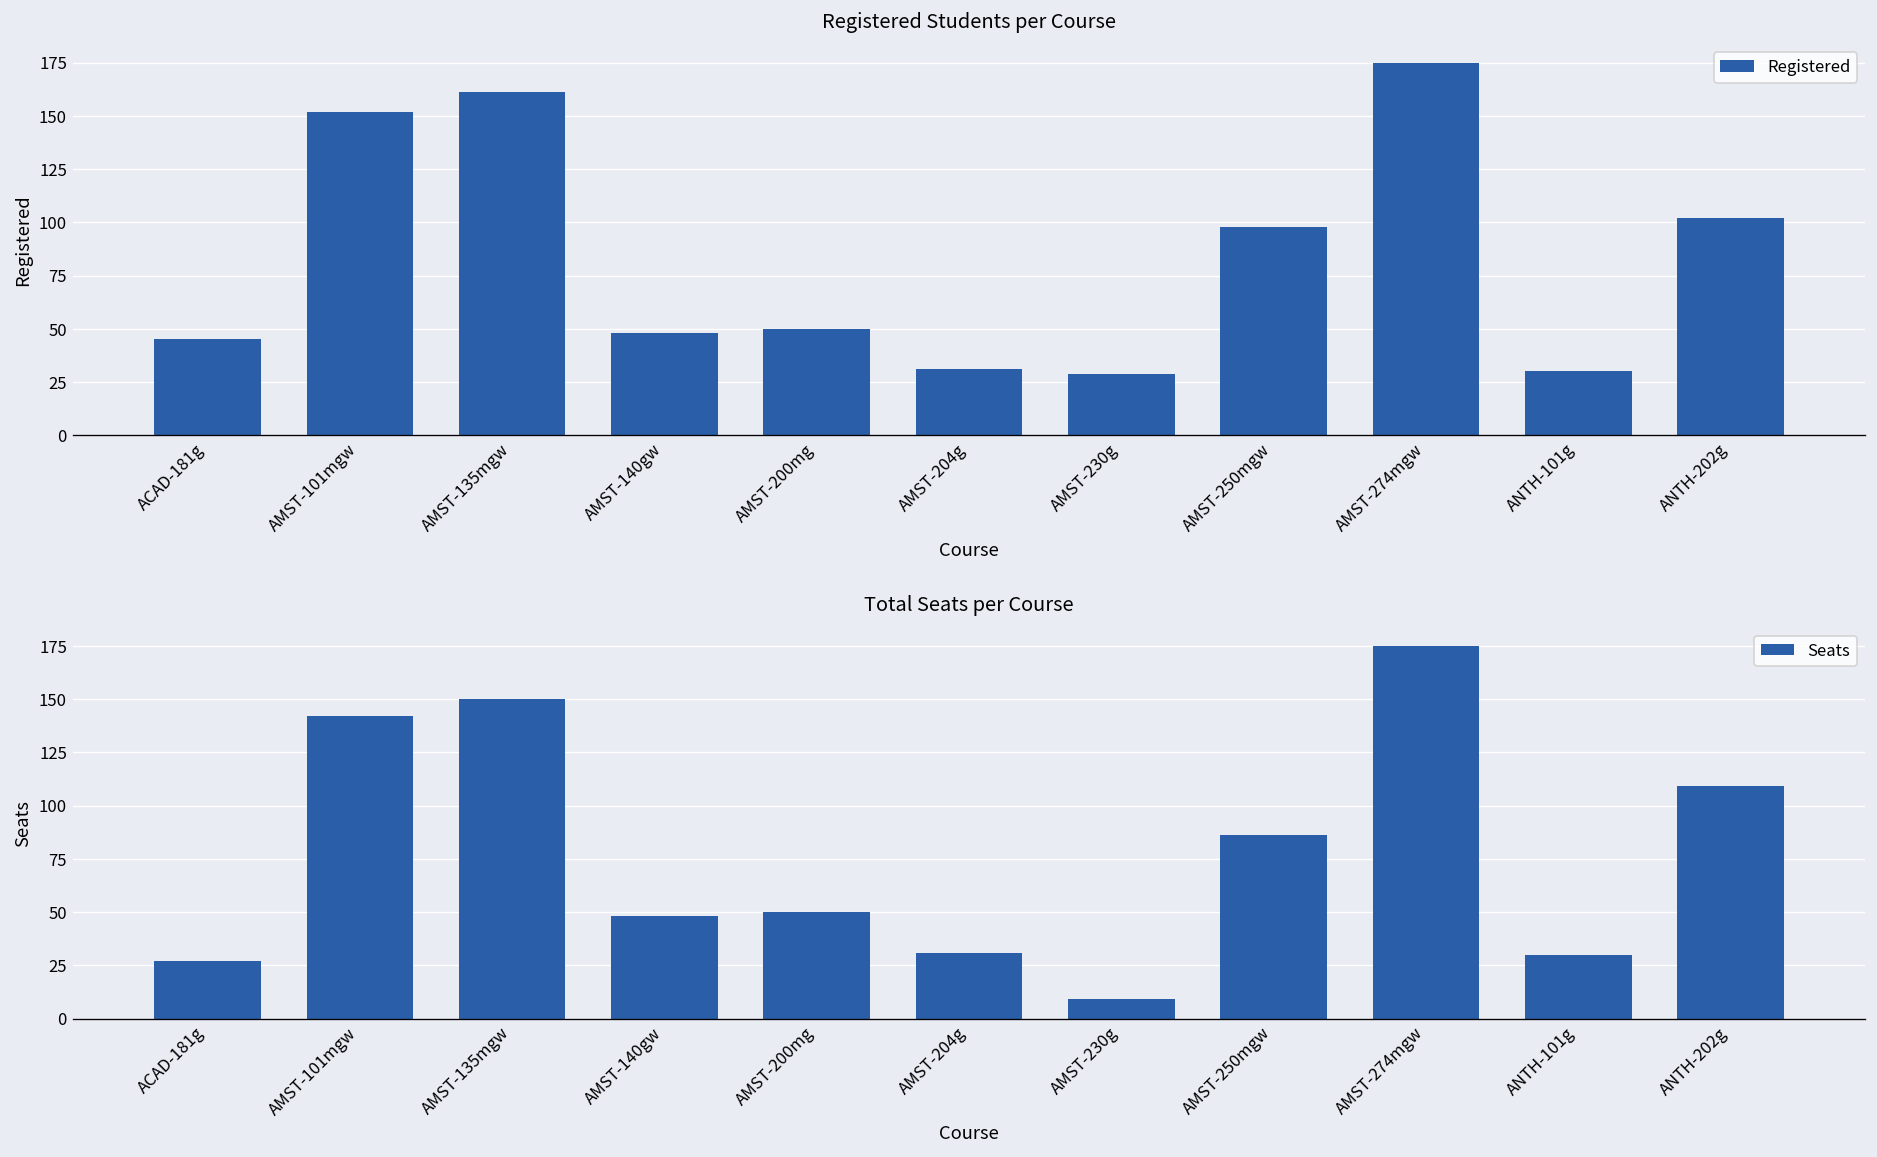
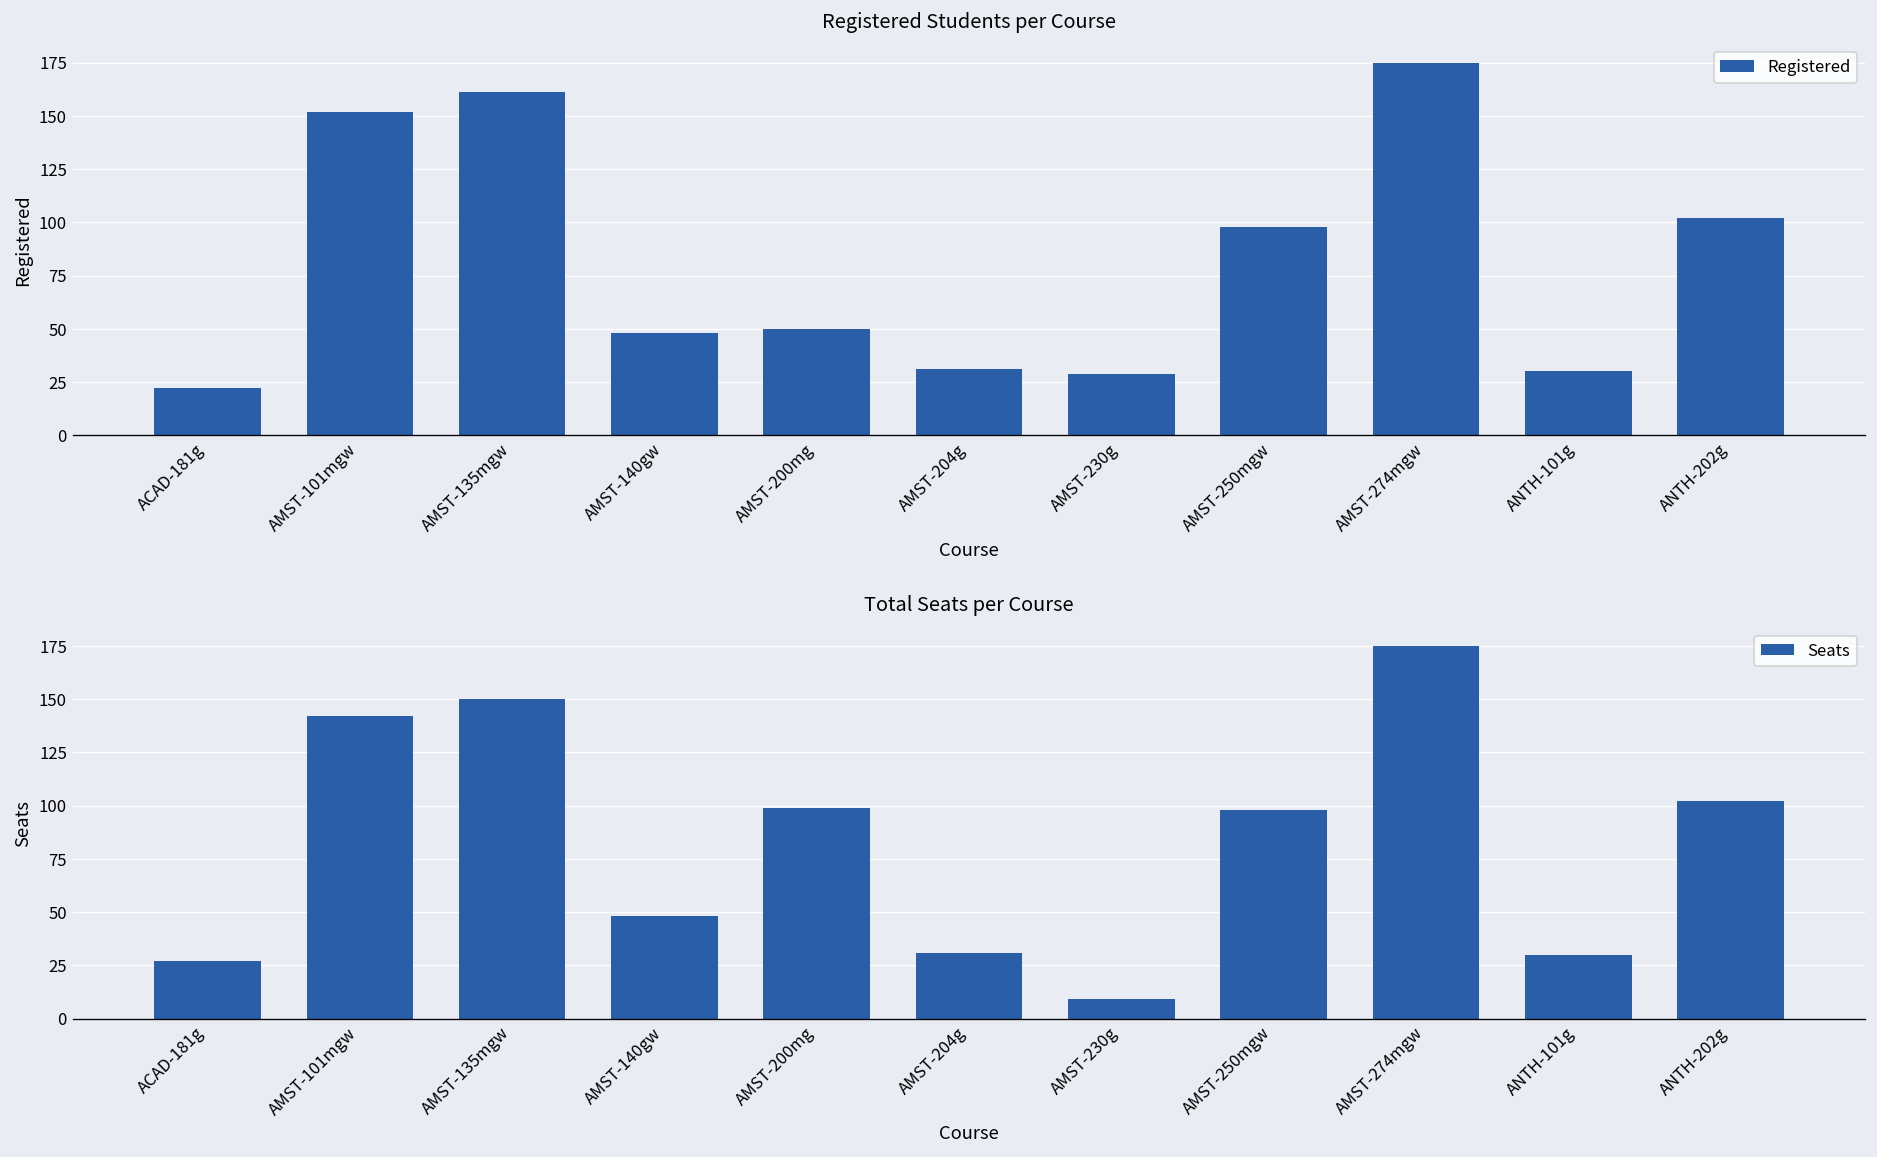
Registered Students per Course, ACAD-181g: 45 -> 22
Total Seats per Course, AMST-200mg: 50 -> 99
Total Seats per Course, AMST-250mgw: 86 -> 98
Total Seats per Course, ANTH-202g: 109 -> 102
